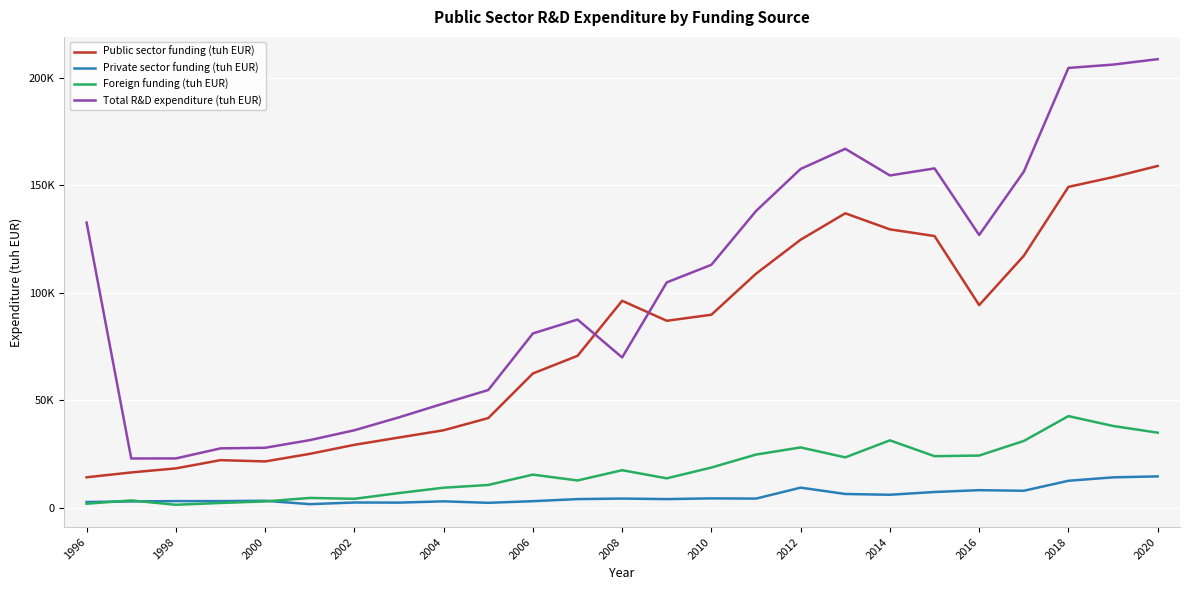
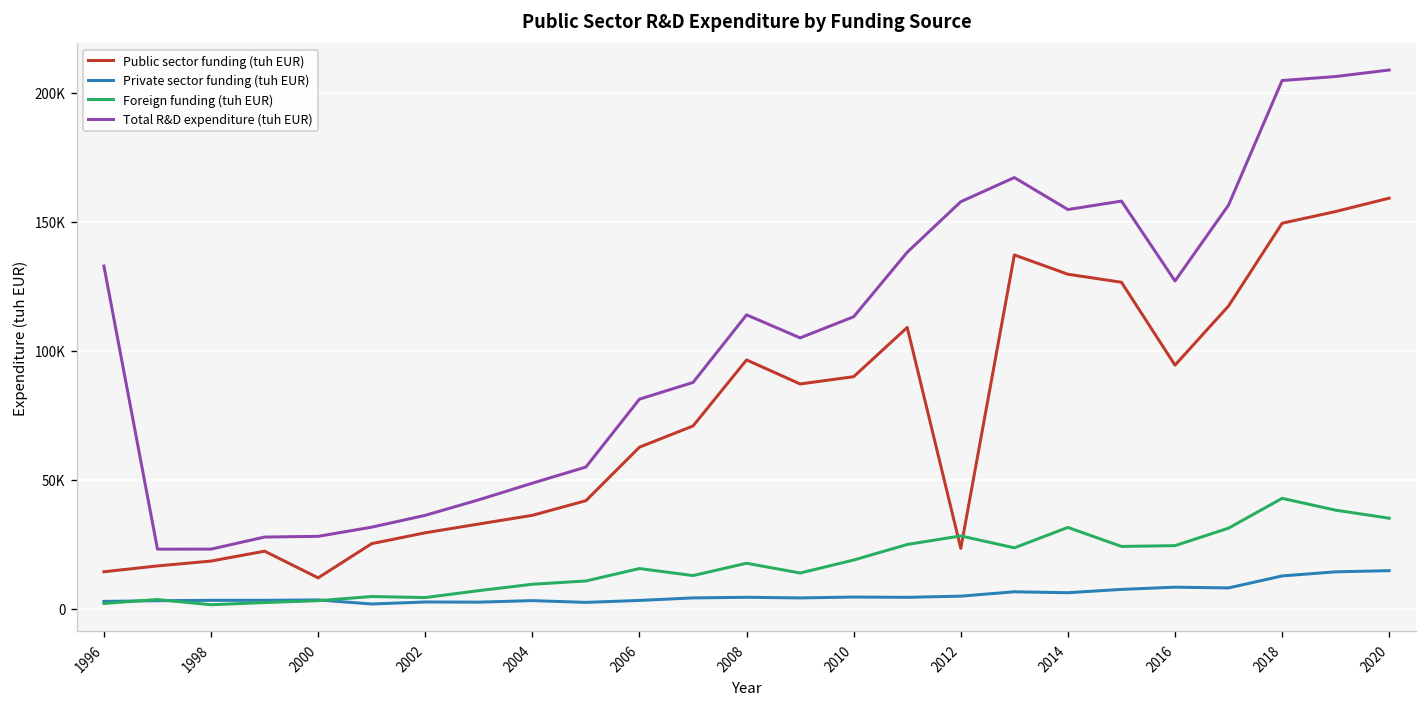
Public sector funding (tuh EUR), 2000: 22000 -> 12000
Total R&D expenditure (tuh EUR), 2008: 70000 -> 114000
Public sector funding (tuh EUR), 2012: 125000 -> 23000
Private sector funding (tuh EUR), 2012: 9000 -> 5000
